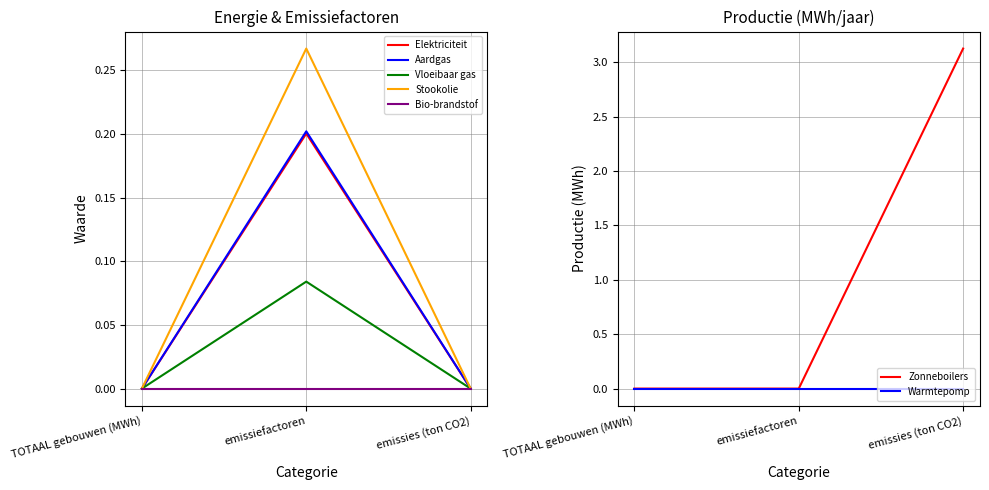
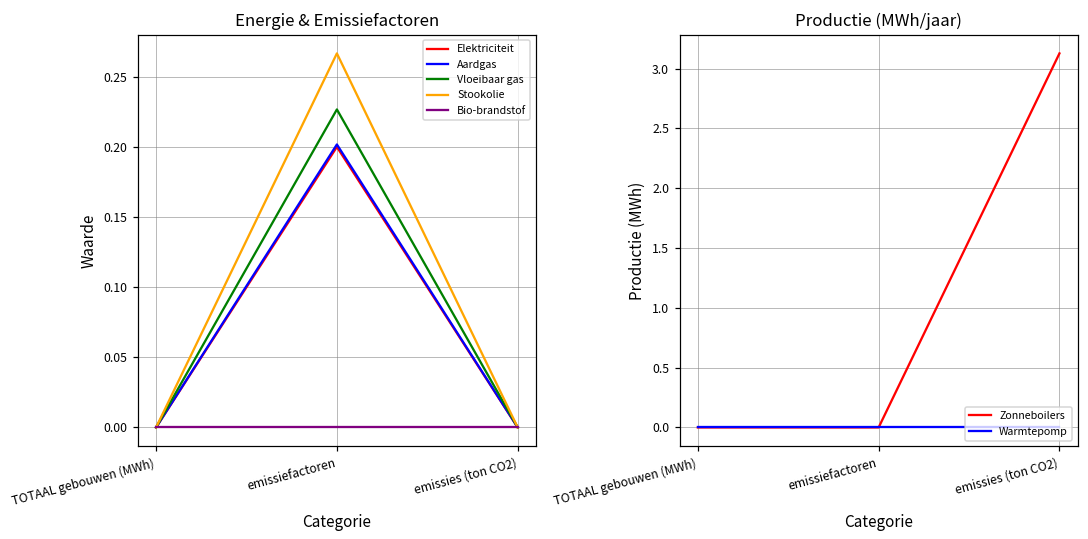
Energie & Emissiefactoren, Vloeibaar gas, emissiefactoren: 0.084 -> 0.227
